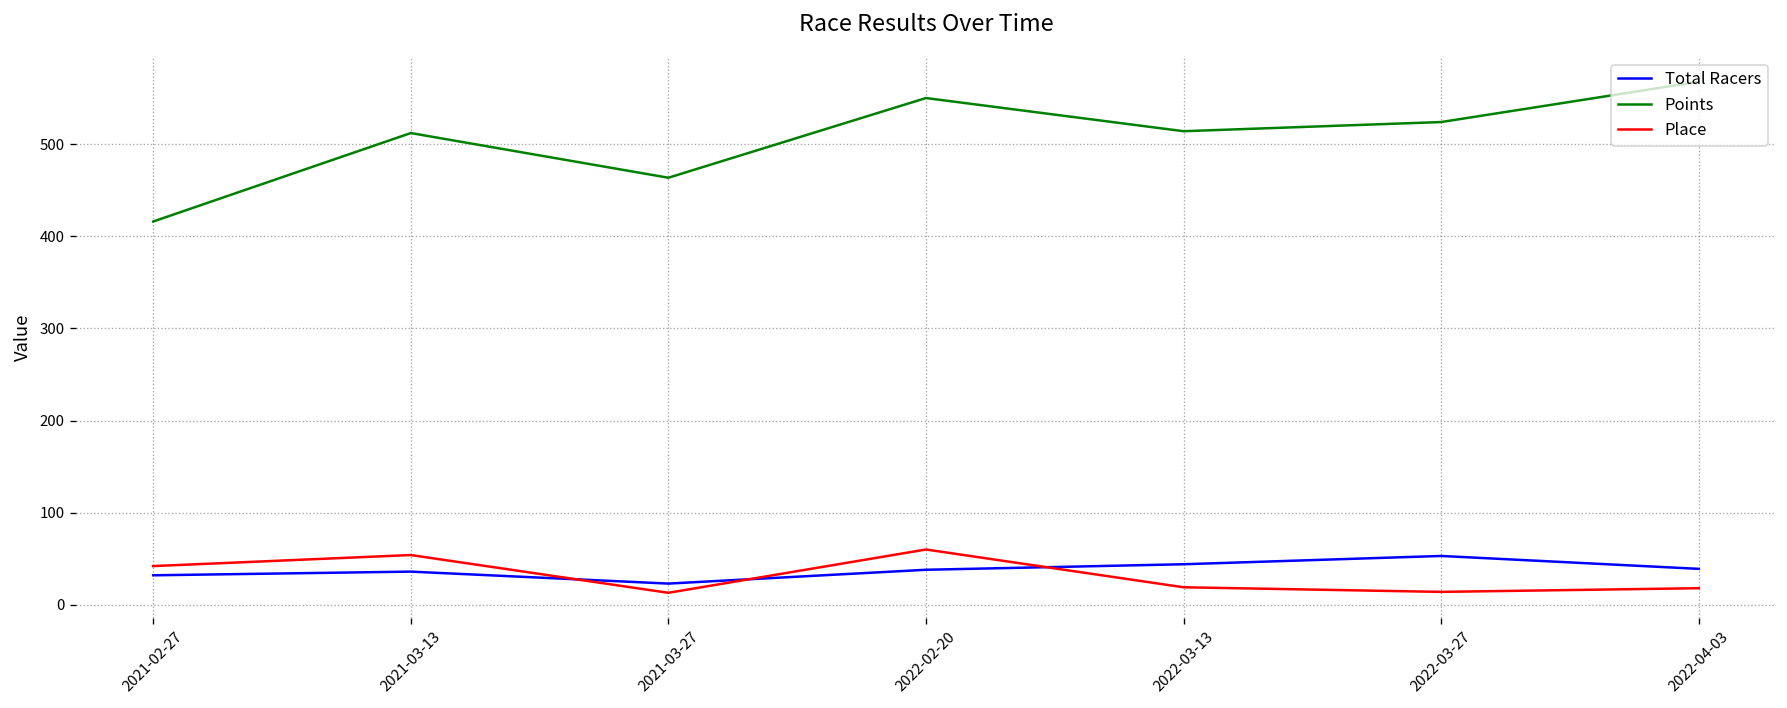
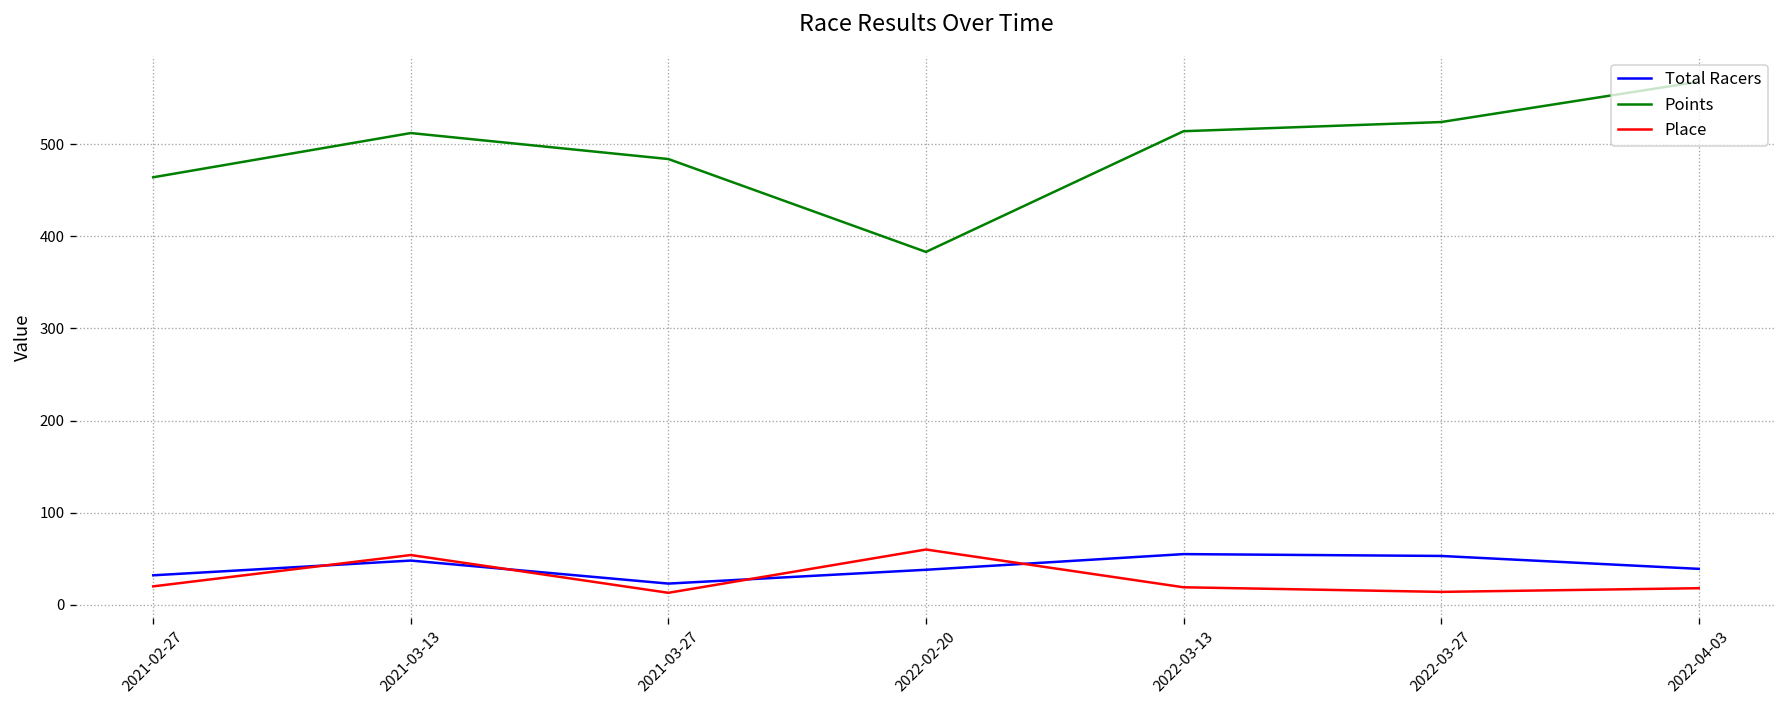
Points, 2021-02-27: 420 -> 460
Place, 2021-02-27: 40 -> 20
Total Racers, 2021-03-13: 40 -> 50
Points, 2021-03-27: 460 -> 480
Points, 2022-02-20: 550 -> 380
Total Racers, 2022-03-13: 40 -> 60
